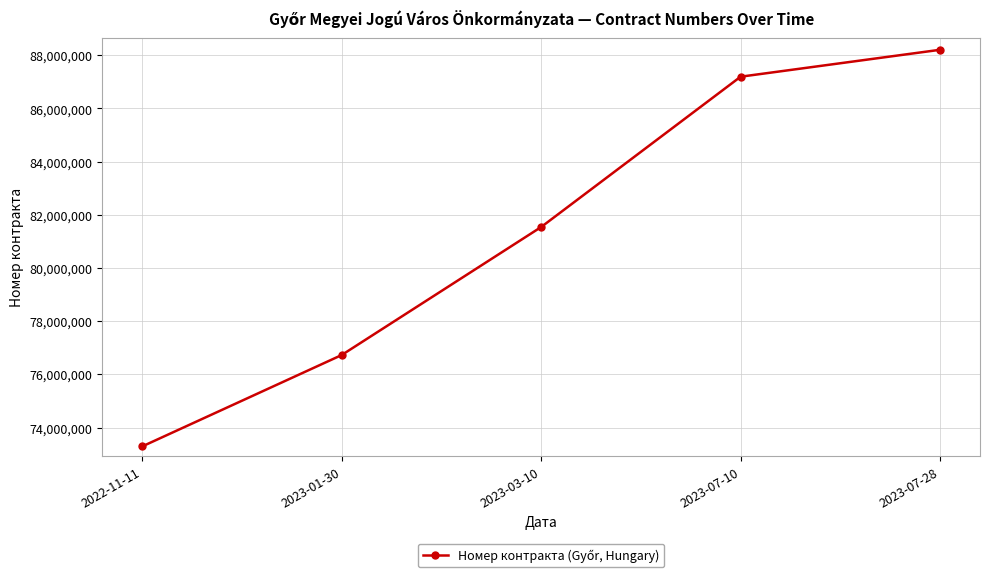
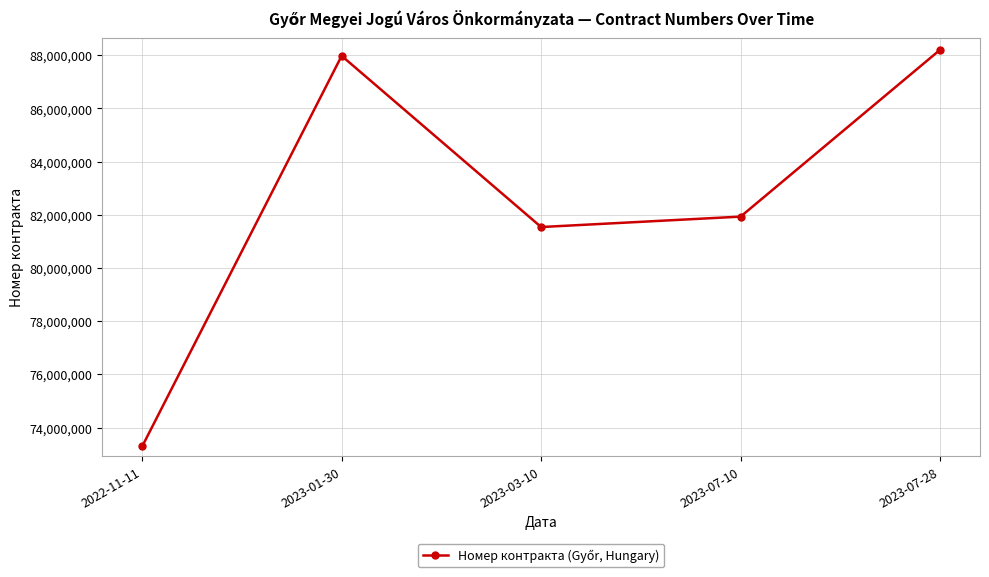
2023-01-30: 76,700,000 -> 88,000,000
2023-07-10: 87,200,000 -> 81,900,000
